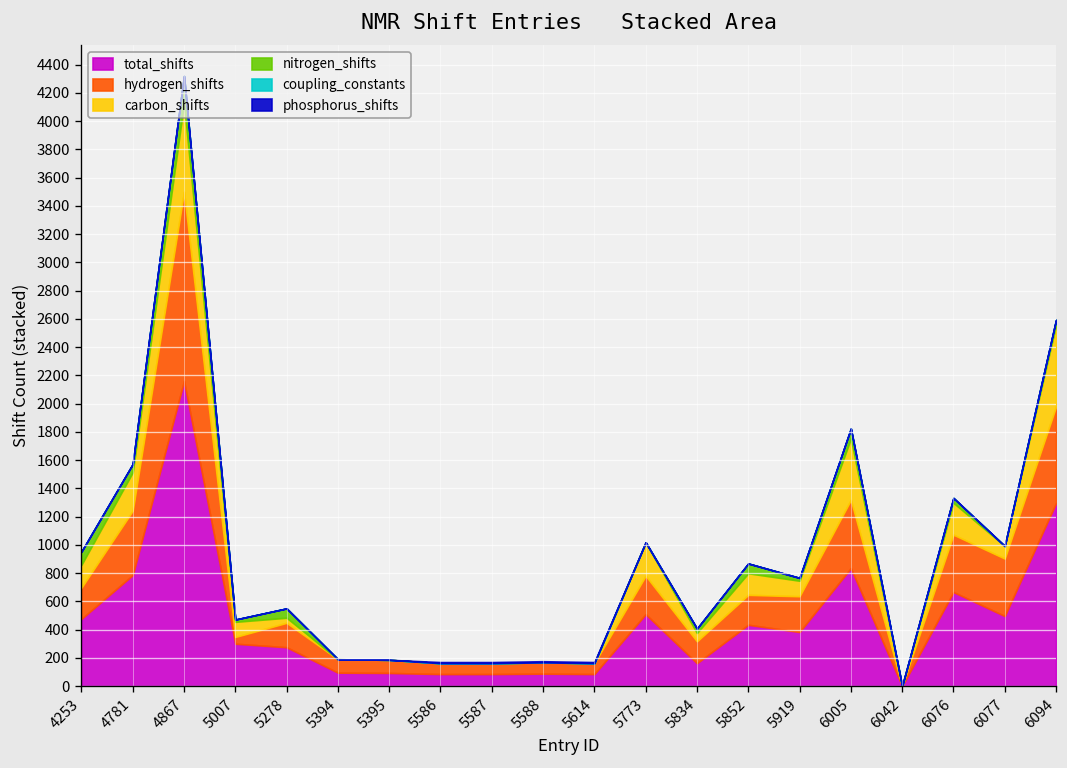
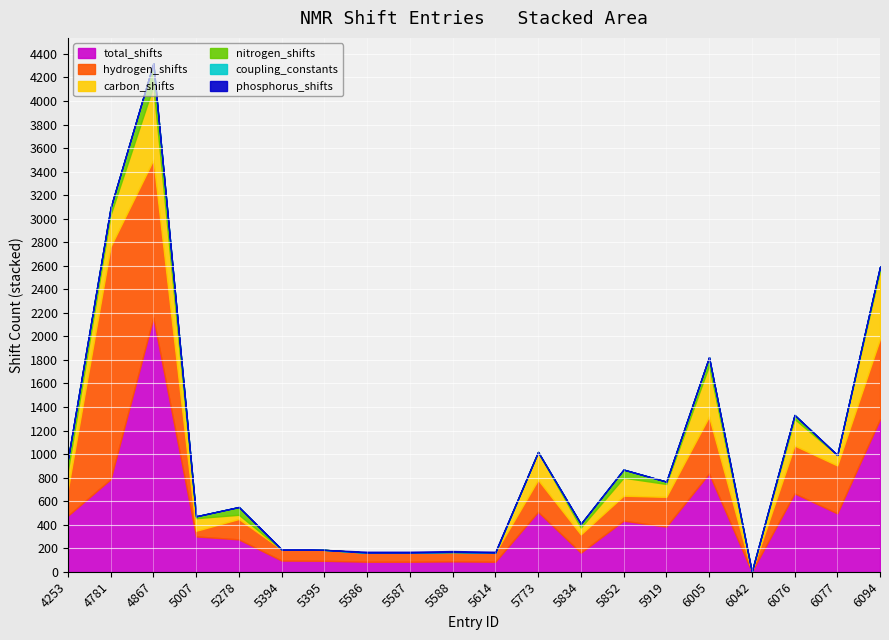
hydrogen_shifts, 4781: 460 -> 1980
